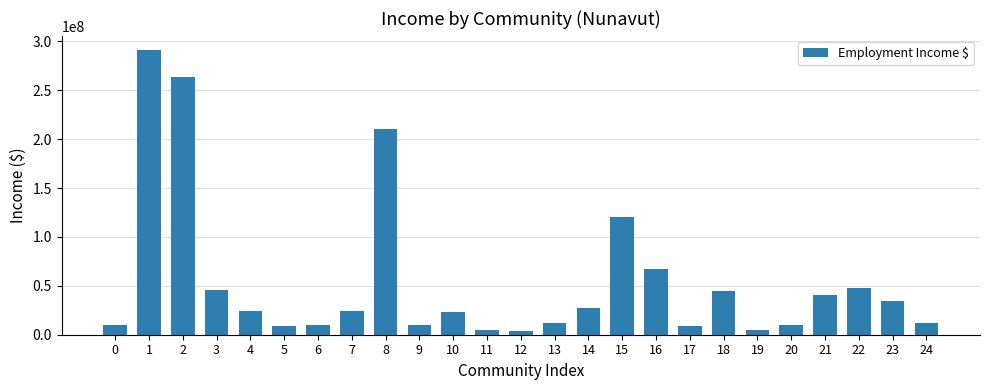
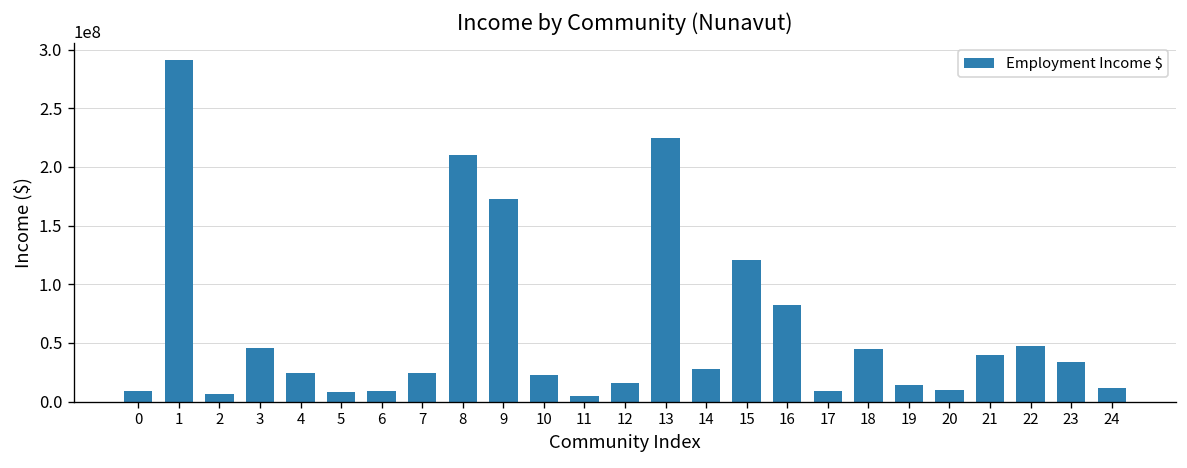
2: 260000000 -> 10000000
9: 10000000 -> 170000000
12: 0 -> 20000000
13: 10000000 -> 220000000
16: 70000000 -> 80000000
19: 0 -> 10000000
